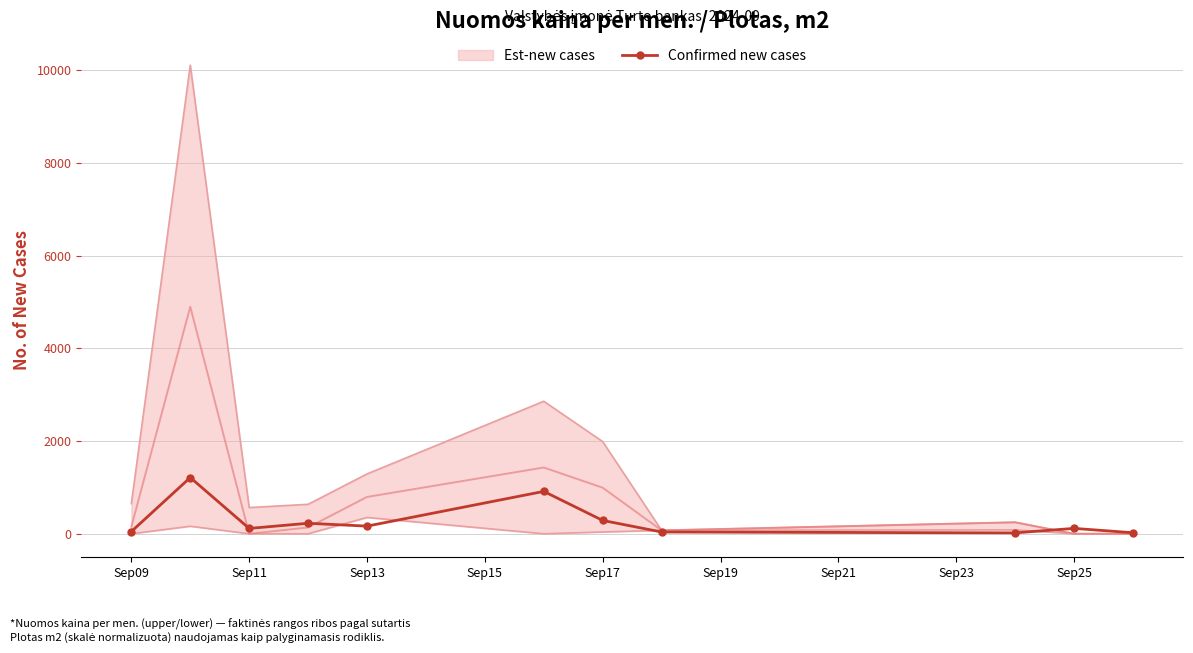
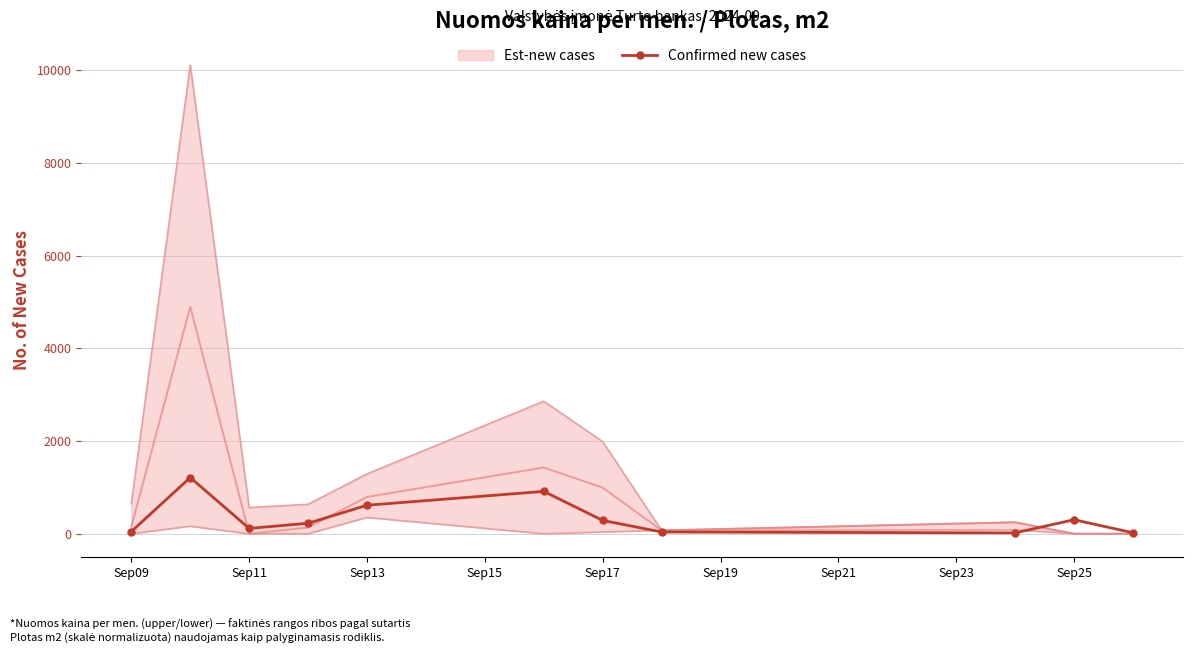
Confirmed new cases, Sep13: 200 -> 600
Confirmed new cases, Sep25: 100 -> 300
